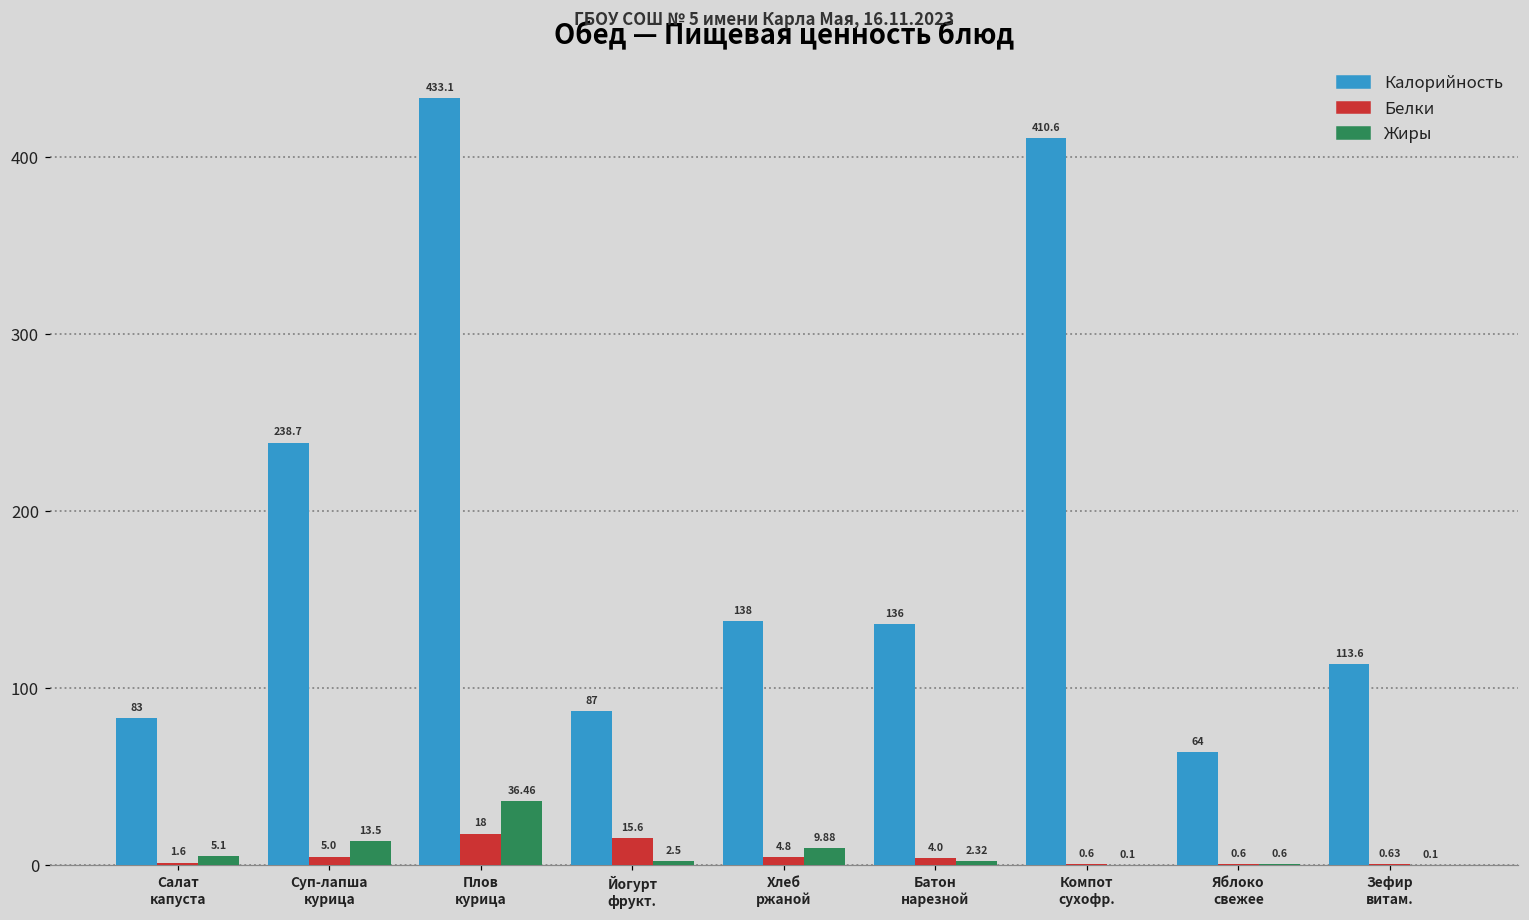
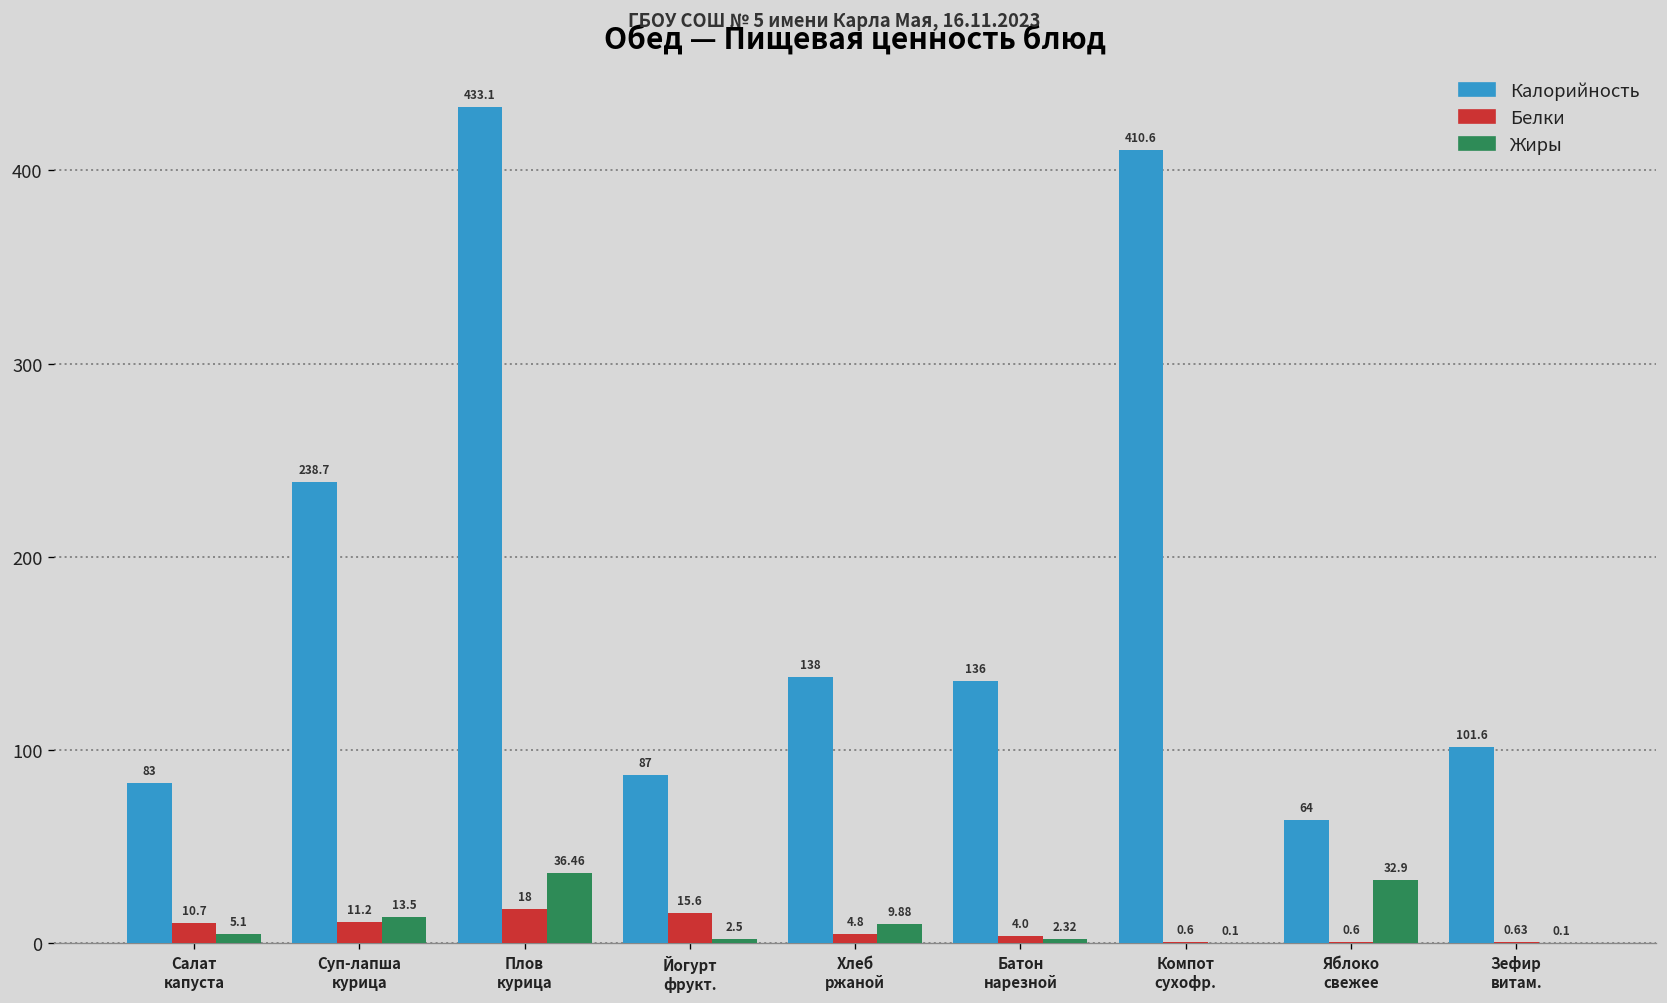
Белки, Салат капуста: 1.6 -> 10.7
Белки, Суп-лапша курица: 5.0 -> 11.2
Жиры, Яблоко свежее: 0.6 -> 32.9
Калорийность, Зефир витам.: 113.6 -> 101.6
